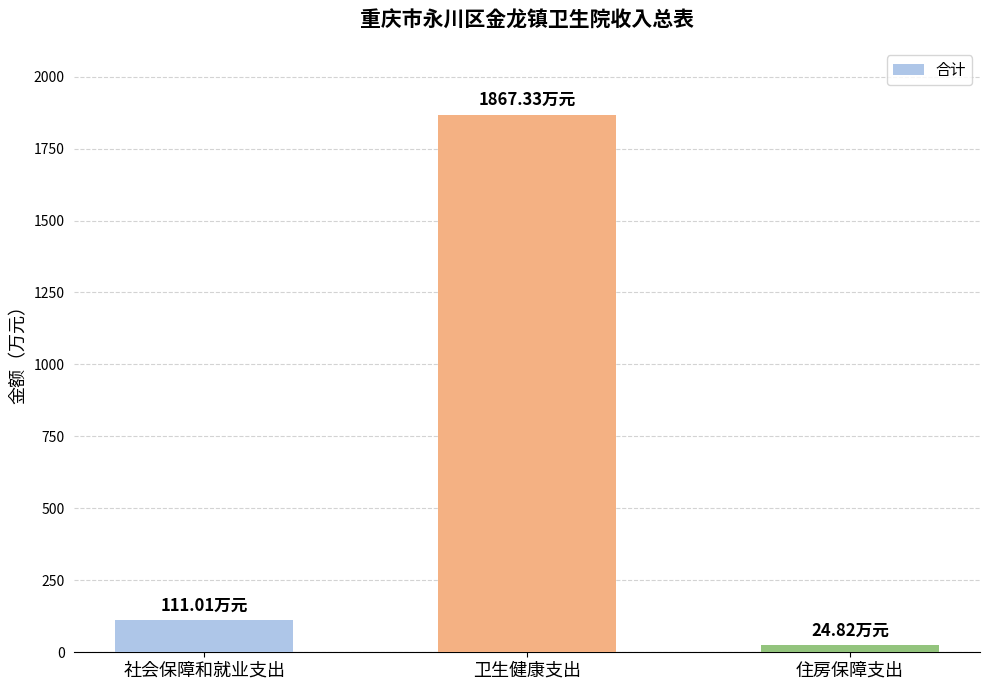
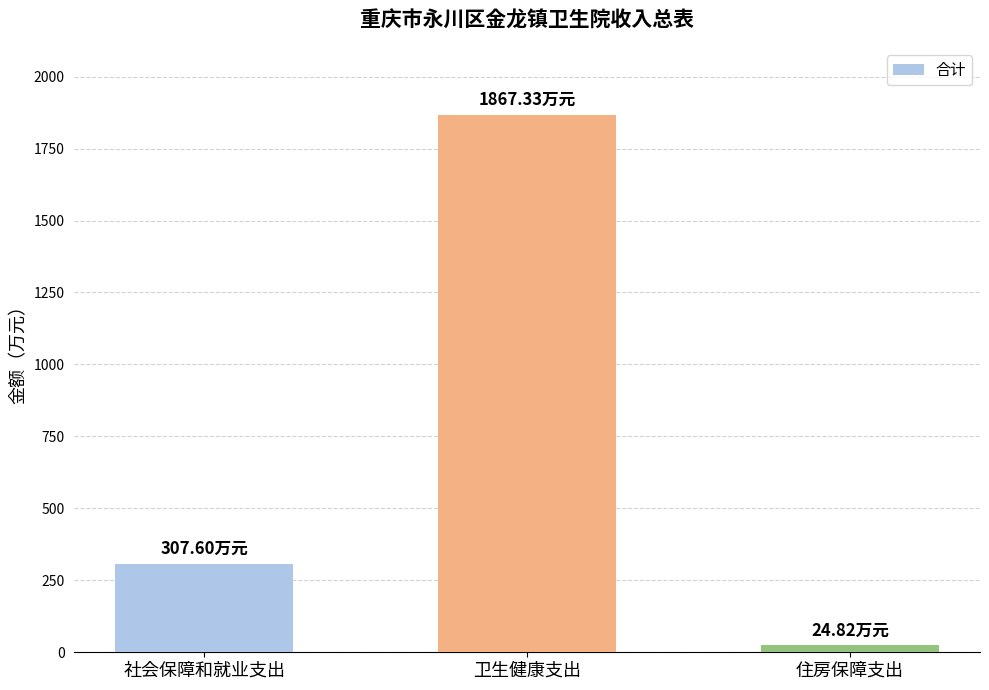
社会保障和就业支出: 111.01 -> 307.60
